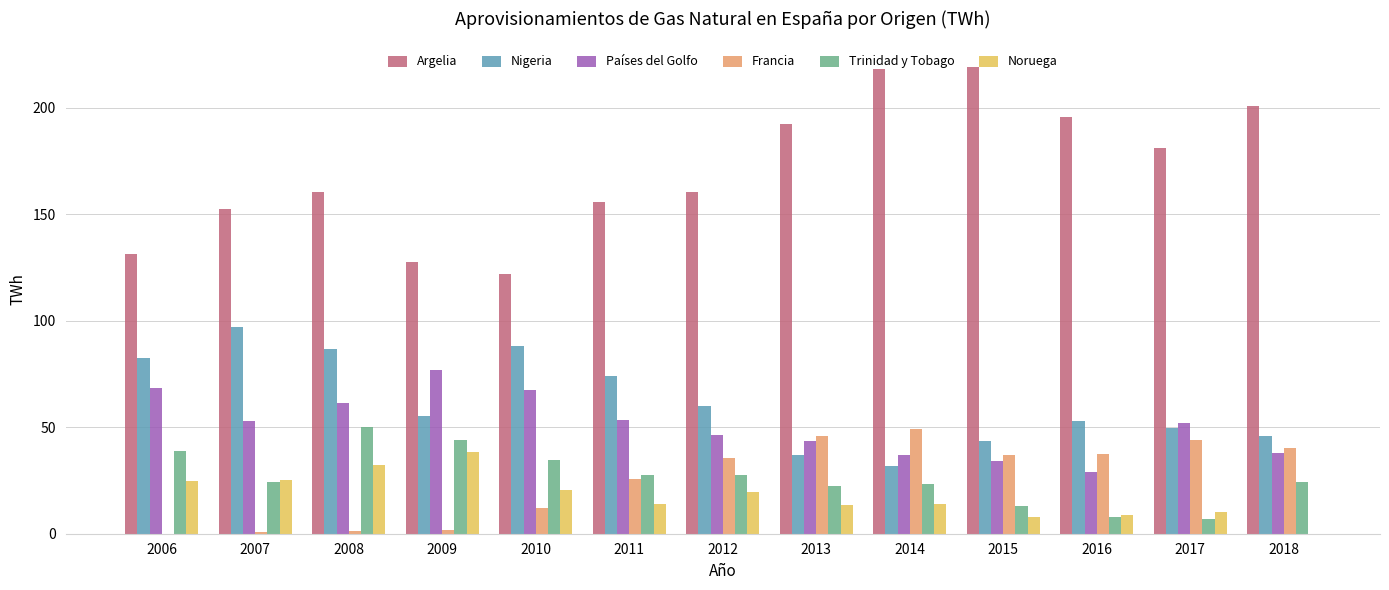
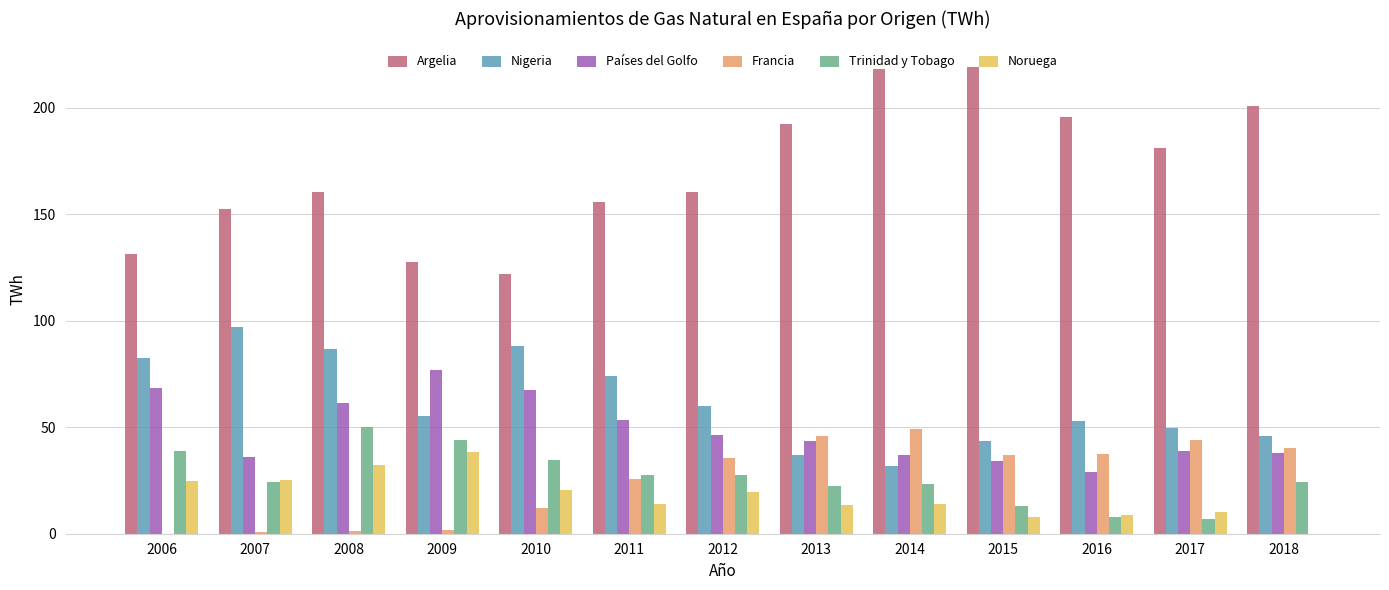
Países del Golfo, 2007: 53 -> 36
Países del Golfo, 2017: 52 -> 39
